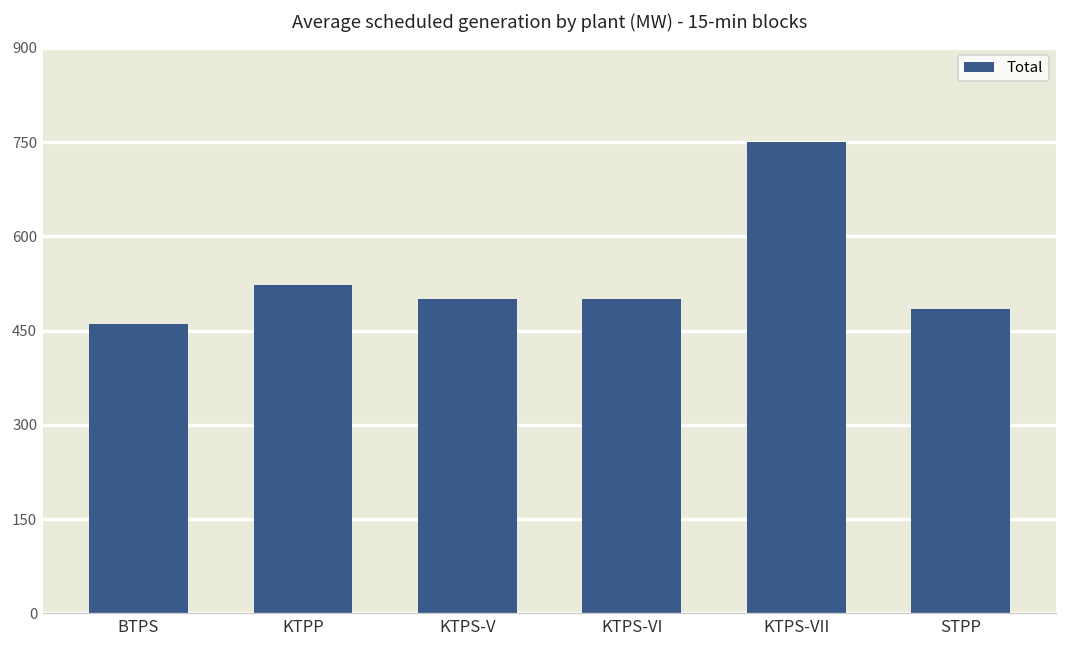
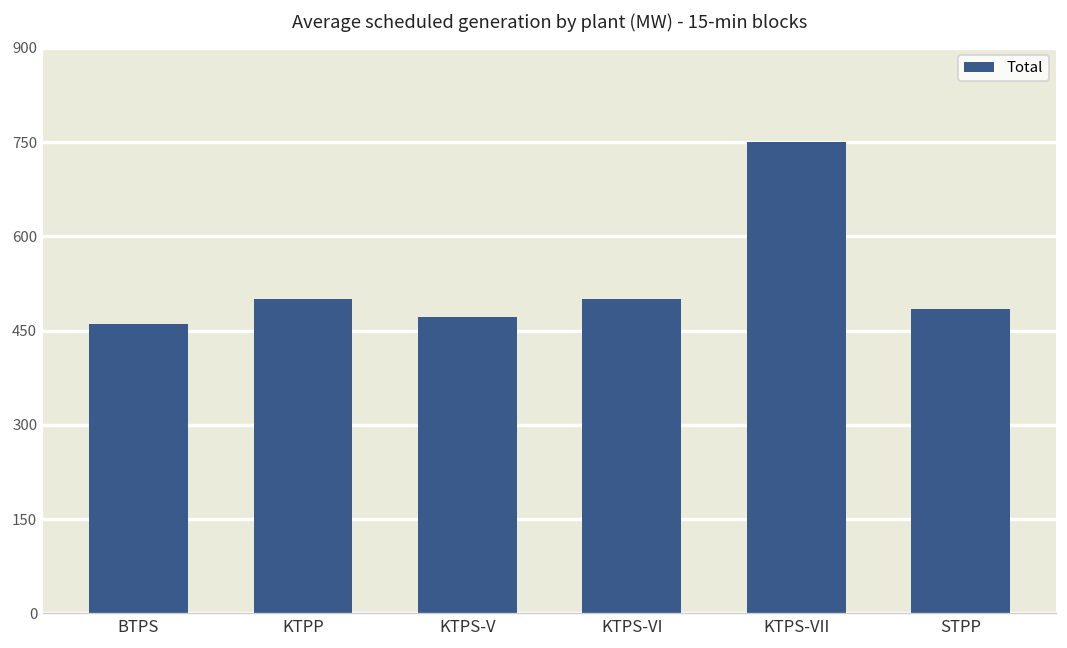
KTPP: 520 -> 500
KTPS-V: 500 -> 470
